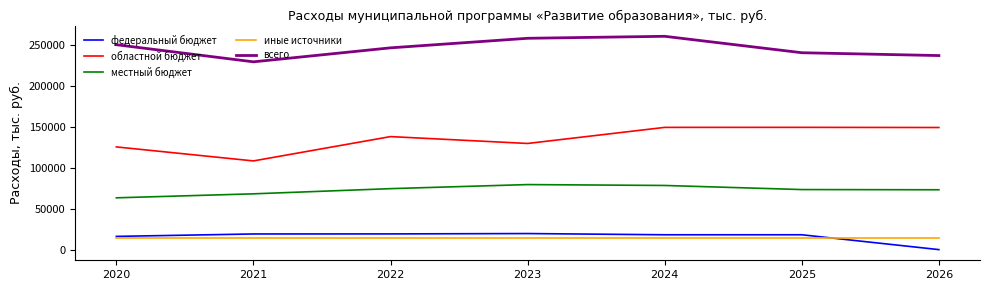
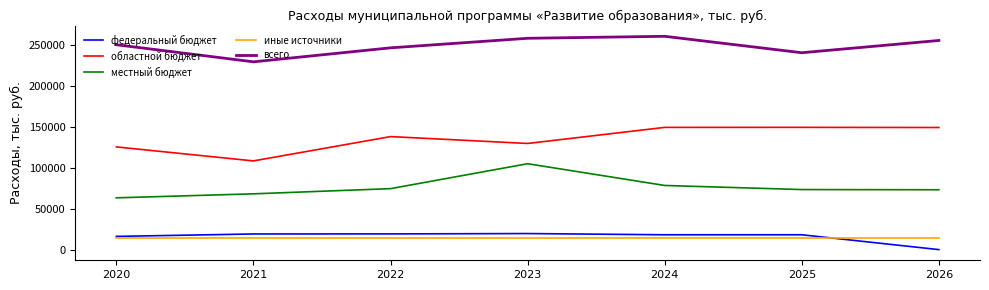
местный бюджет, 2023: 80000 -> 110000
всего, 2026: 240000 -> 260000
